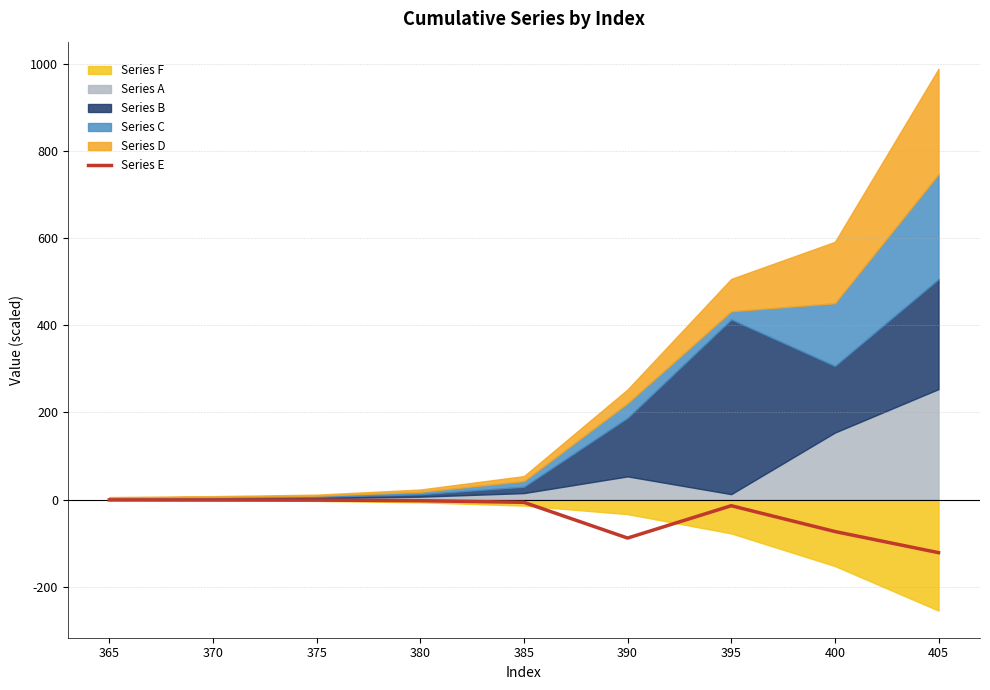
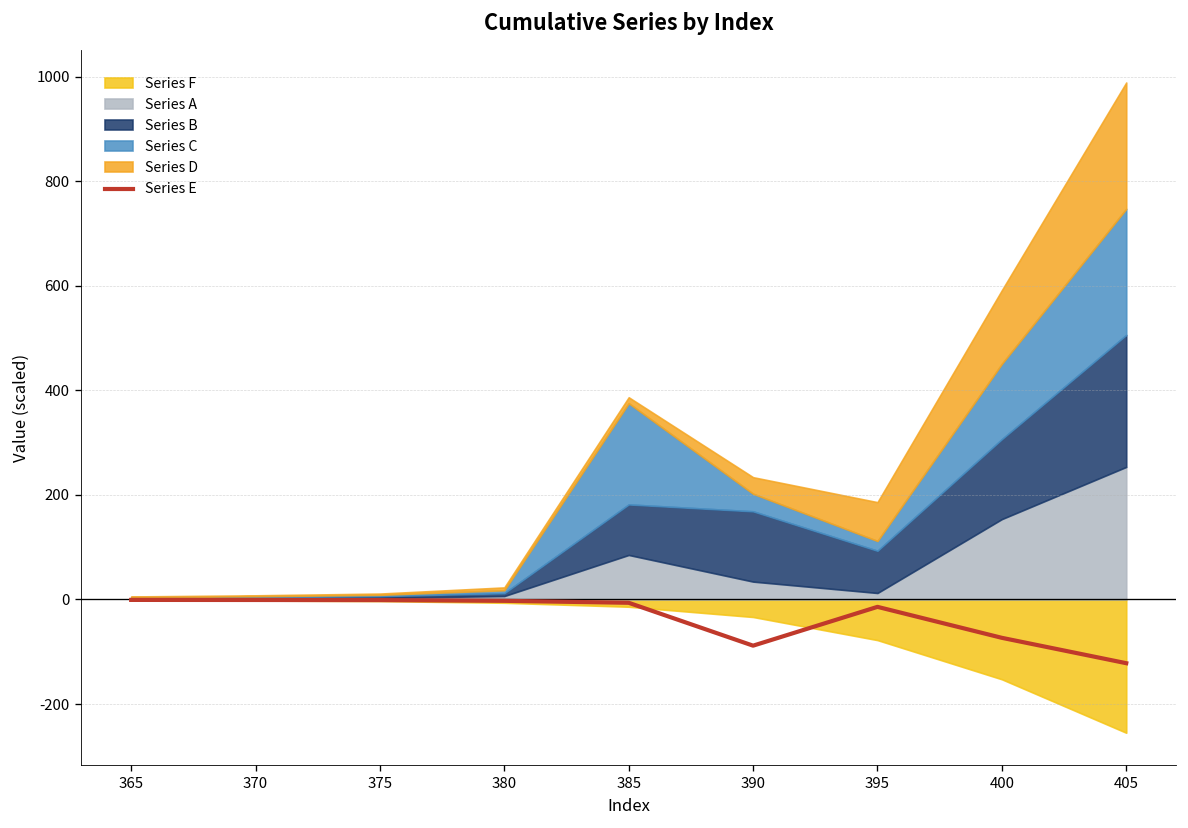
Series A, 385: 10 -> 90
Series B, 385: 10 -> 100
Series C, 385: 10 -> 190
Series A, 390: 50 -> 30
Series B, 395: 400 -> 80
